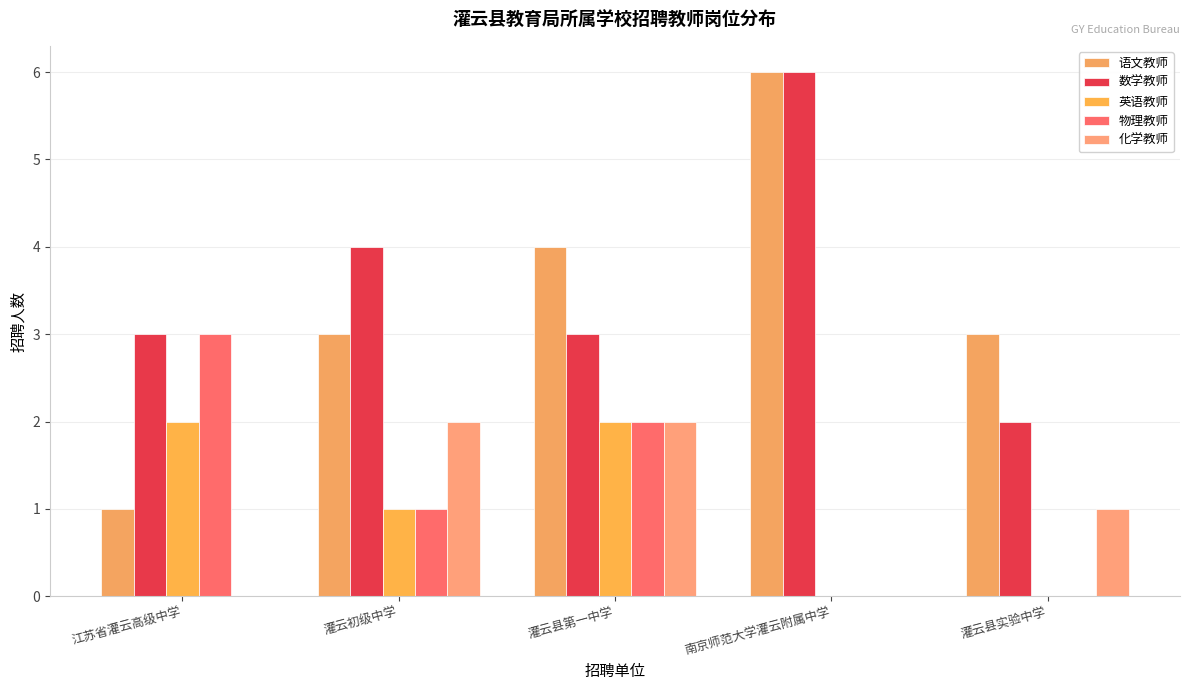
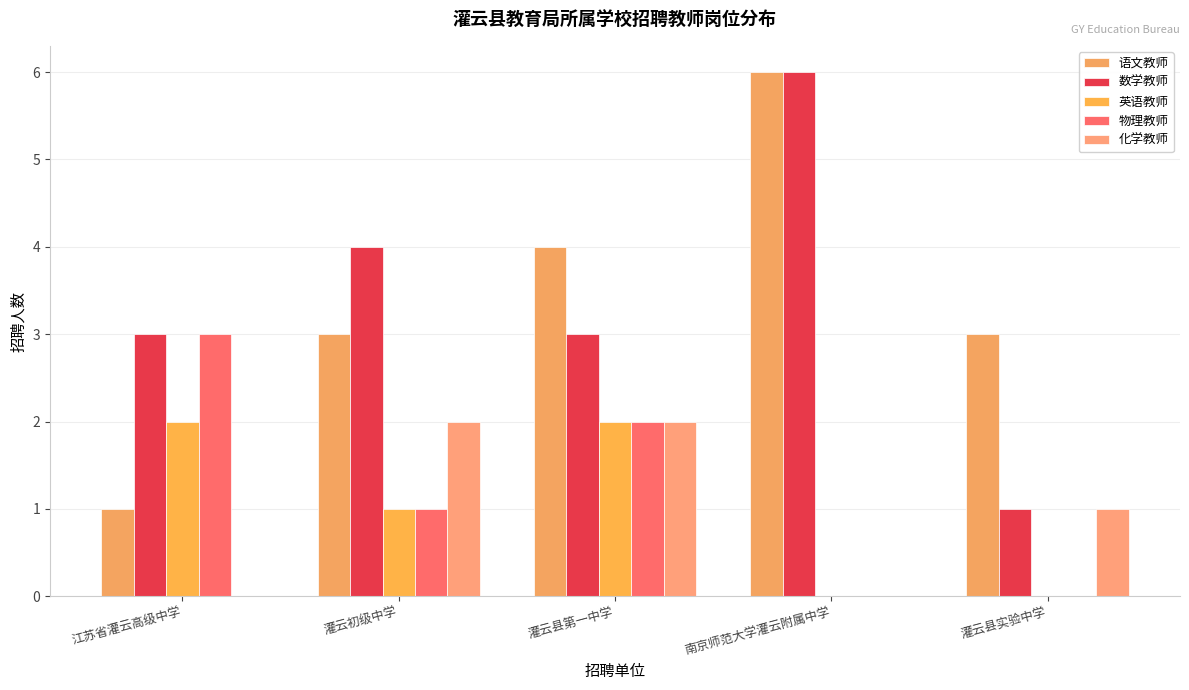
数学教师, 灌云县实验中学: 2 -> 1
